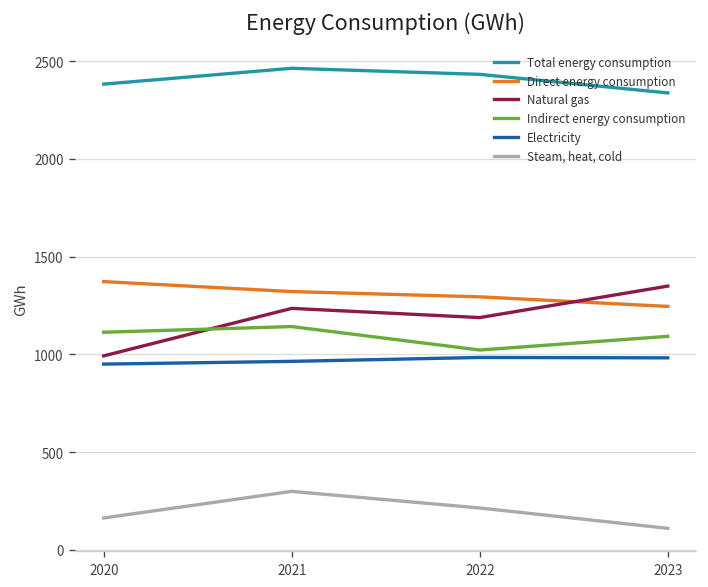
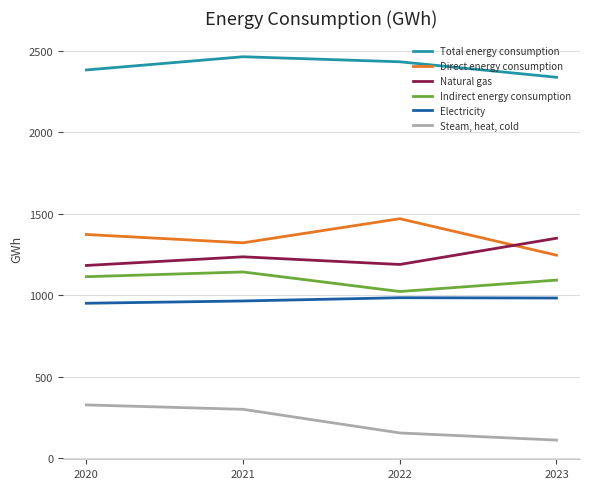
Natural gas, 2020: 990 -> 1180
Steam, heat, cold, 2020: 160 -> 330
Direct energy consumption, 2022: 1290 -> 1470
Steam, heat, cold, 2022: 210 -> 150
